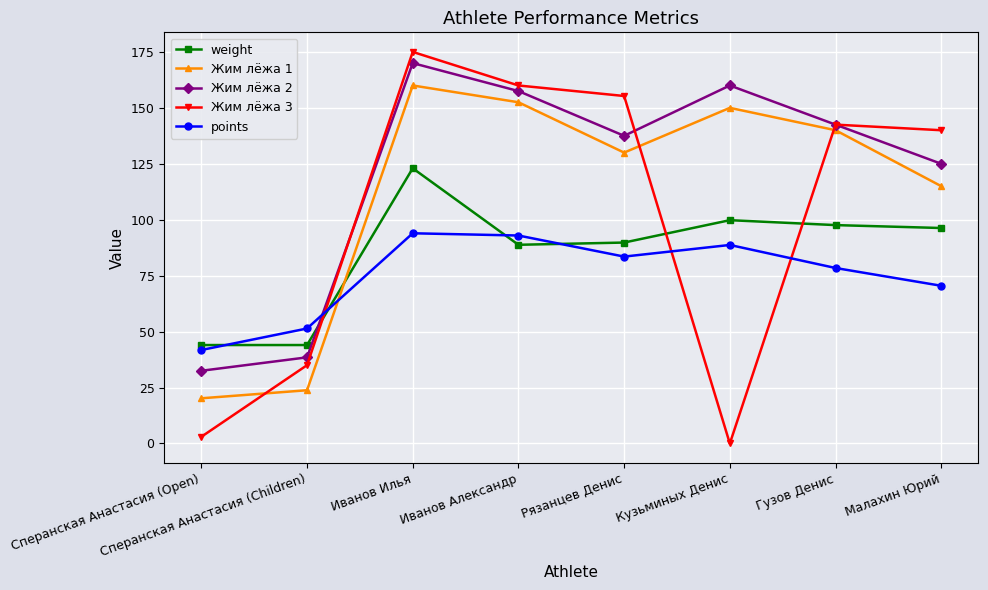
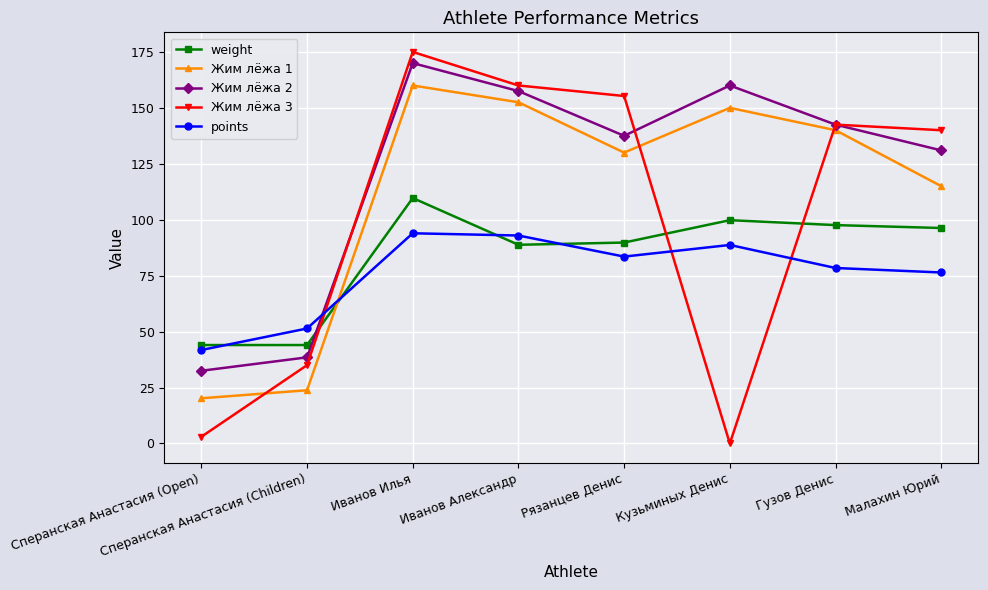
weight, Иванов Илья: 123 -> 110
Жим лёжа 2, Малахин Юрий: 125 -> 131
points, Малахин Юрий: 70 -> 76
